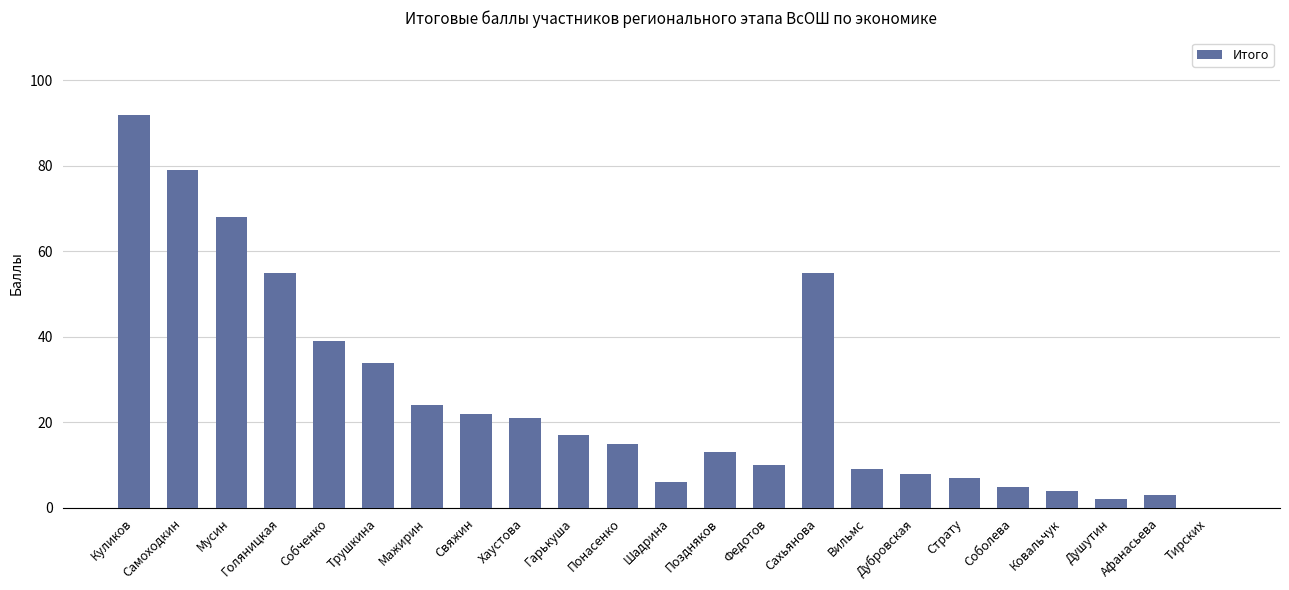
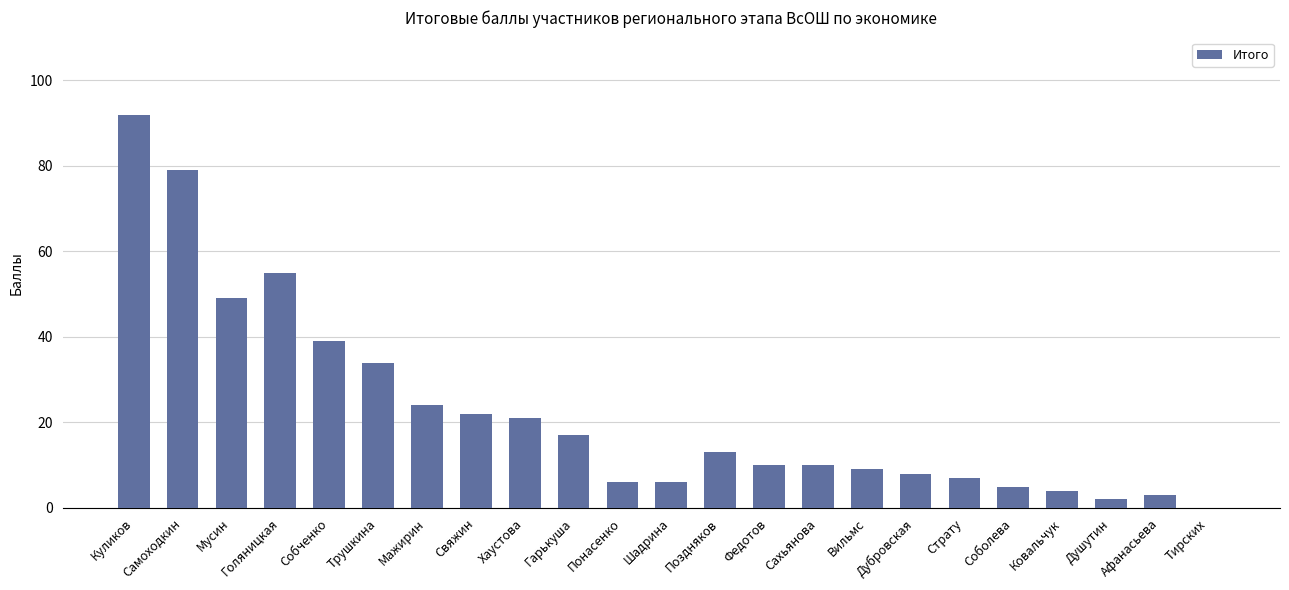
Мусин: 68 -> 49
Понасенко: 15 -> 6
Сахьянова: 55 -> 10
